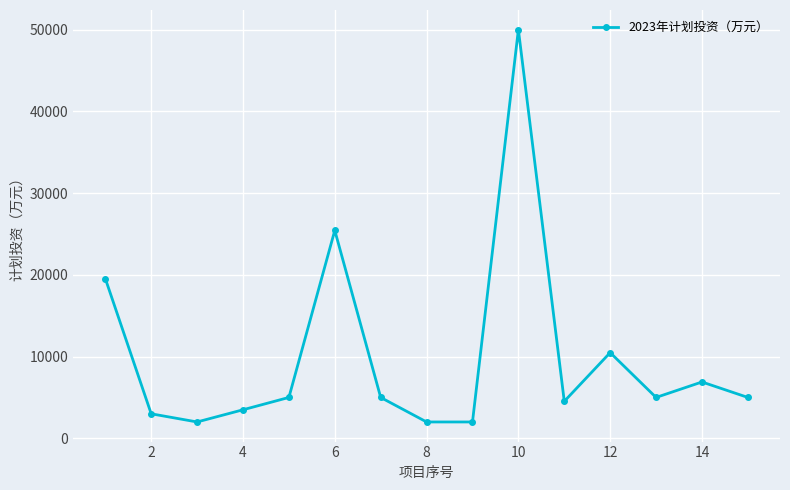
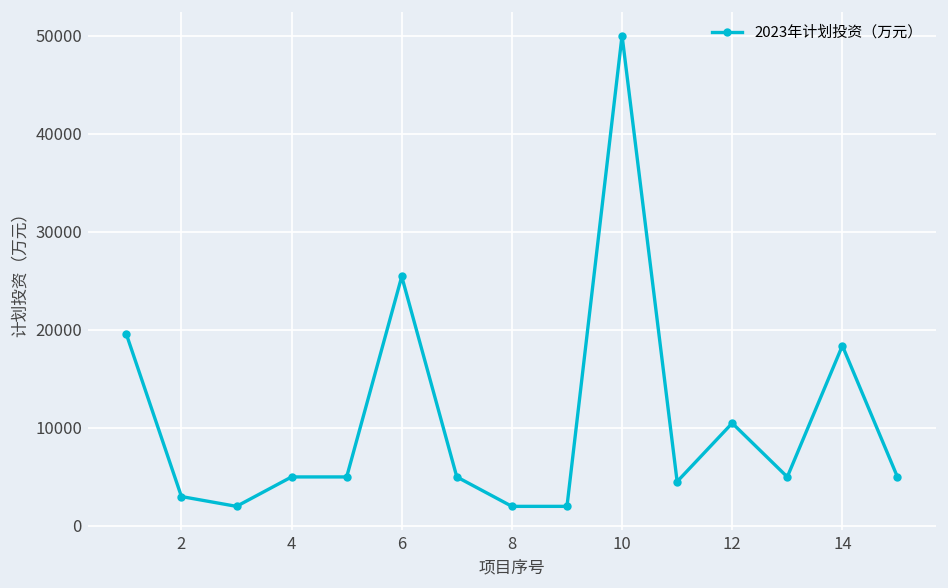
4: 3000 -> 5000
14: 7000 -> 18000
